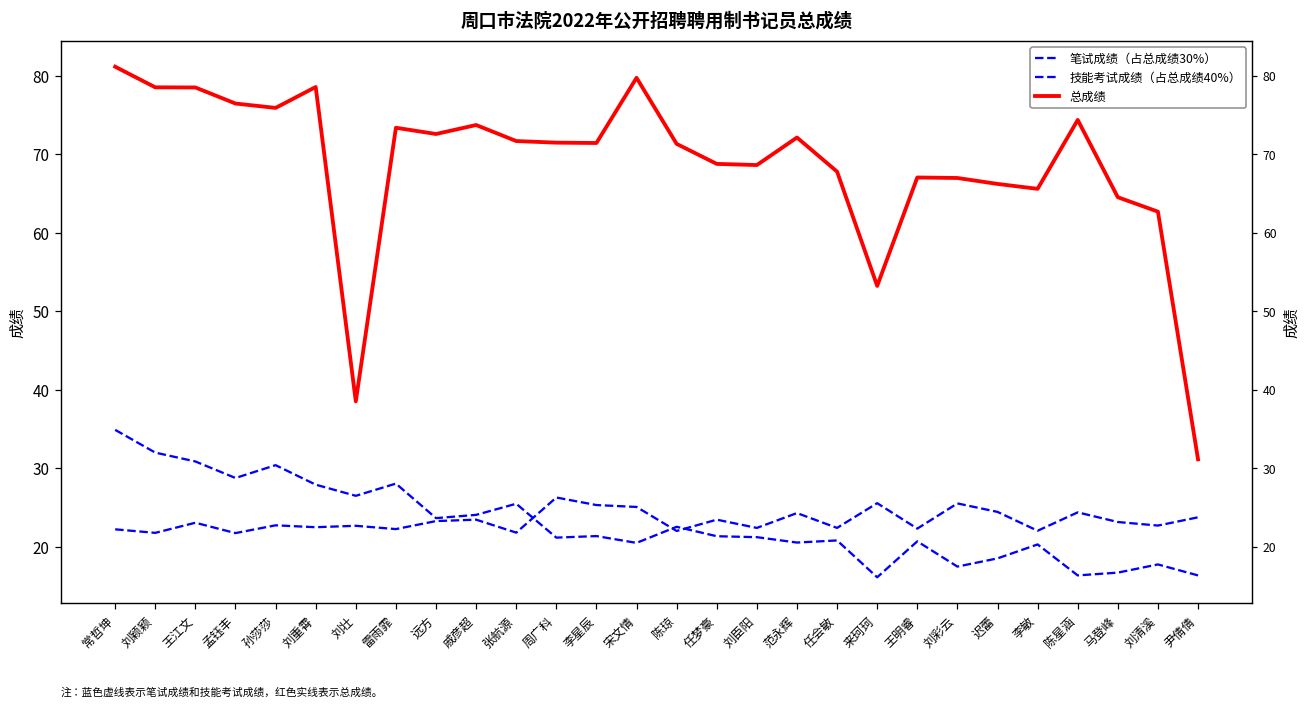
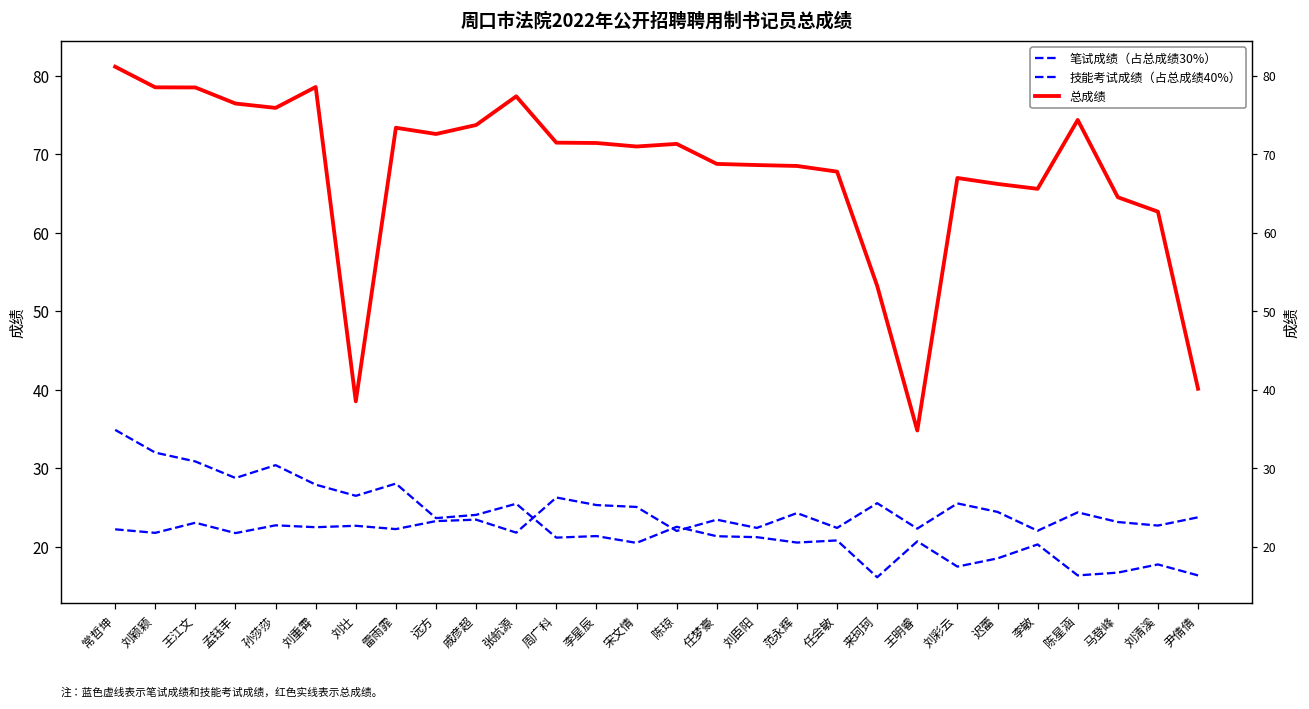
总成绩, 张航源: 72 -> 77
总成绩, 宋文情: 80 -> 71
总成绩, 范永辉: 72 -> 68
总成绩, 王明睿: 67 -> 35
总成绩, 尹倩倩: 31 -> 40
